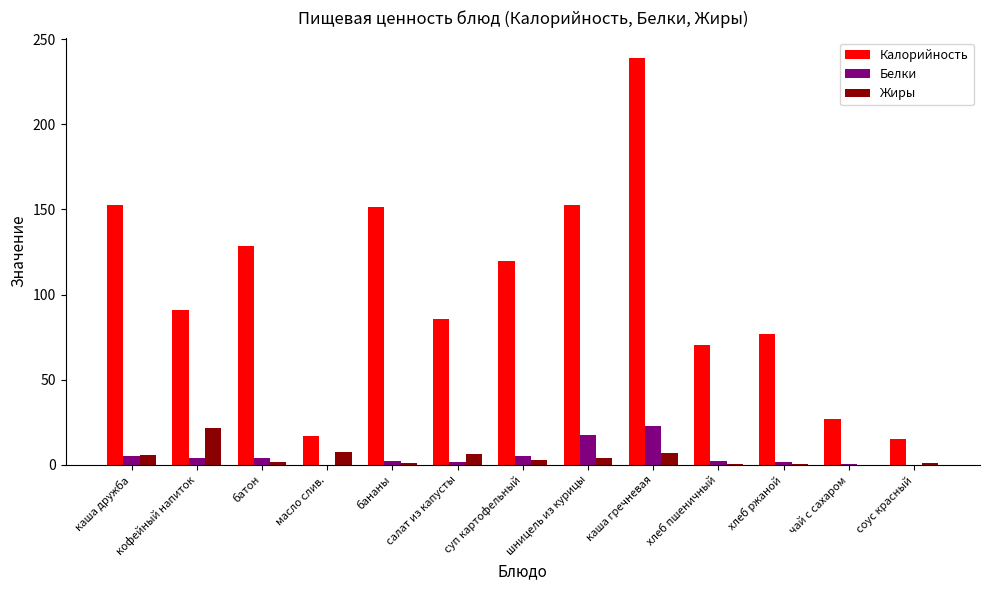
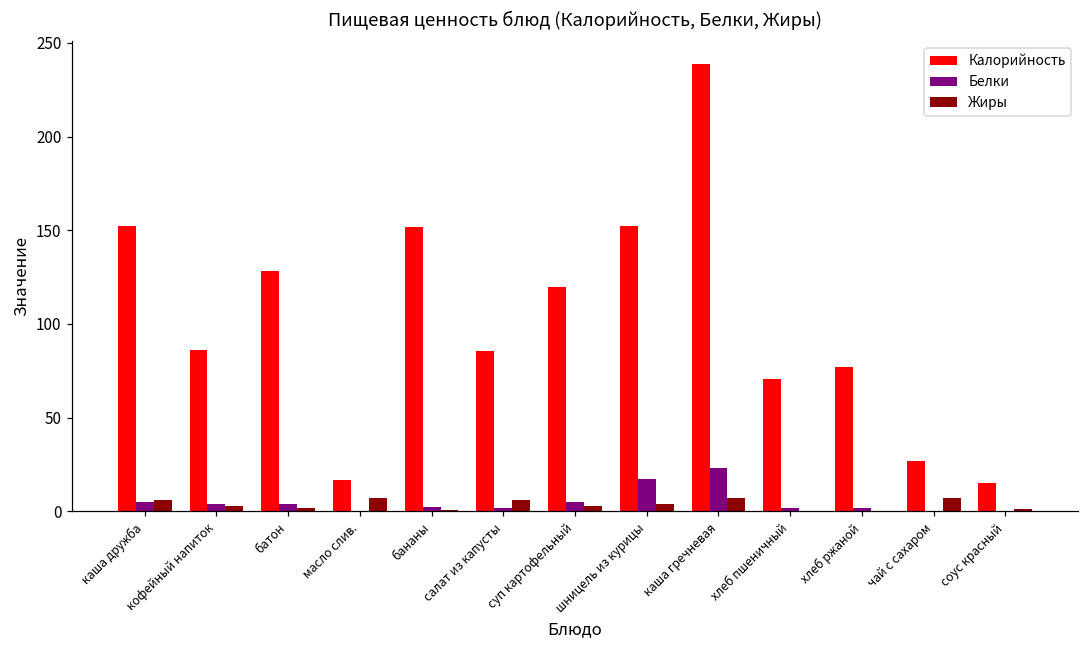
Калорийность, кофейный напиток: 91 -> 86
Жиры, кофейный напиток: 22 -> 3
Жиры, чай с сахаром: 0 -> 7
